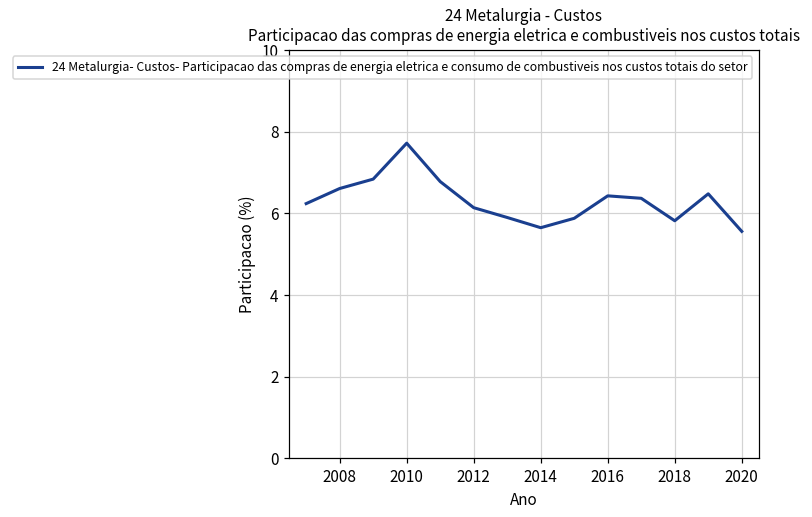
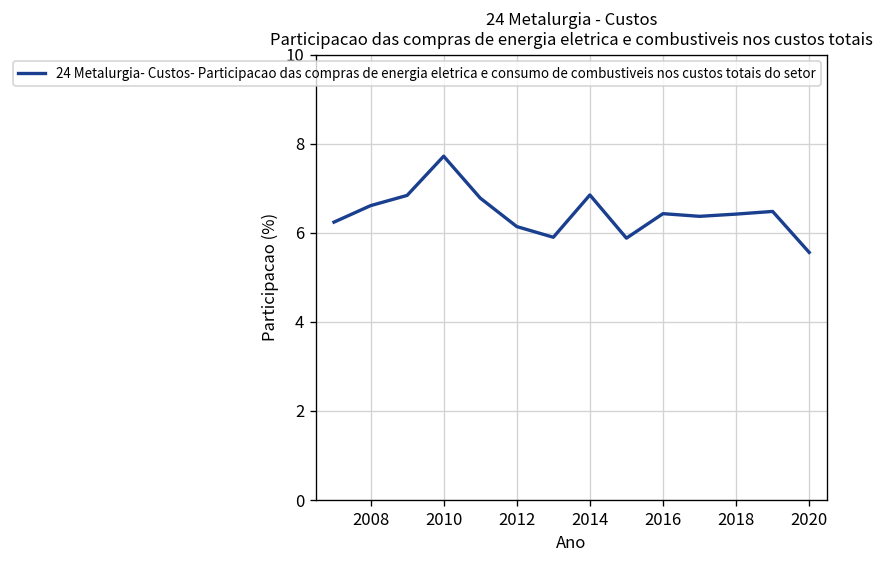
2014: 5.7 -> 6.9
2018: 5.8 -> 6.4
